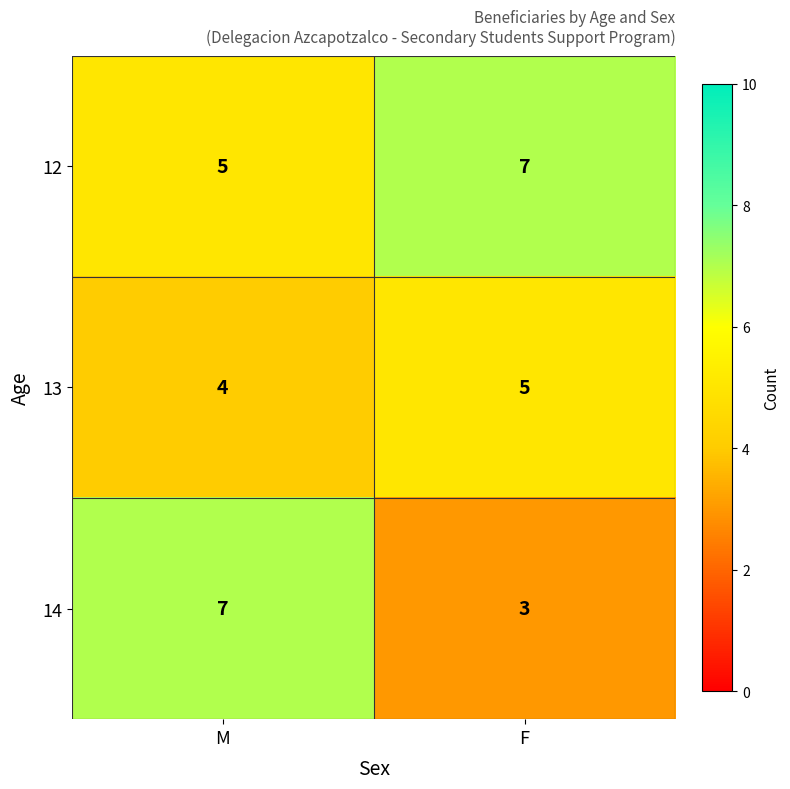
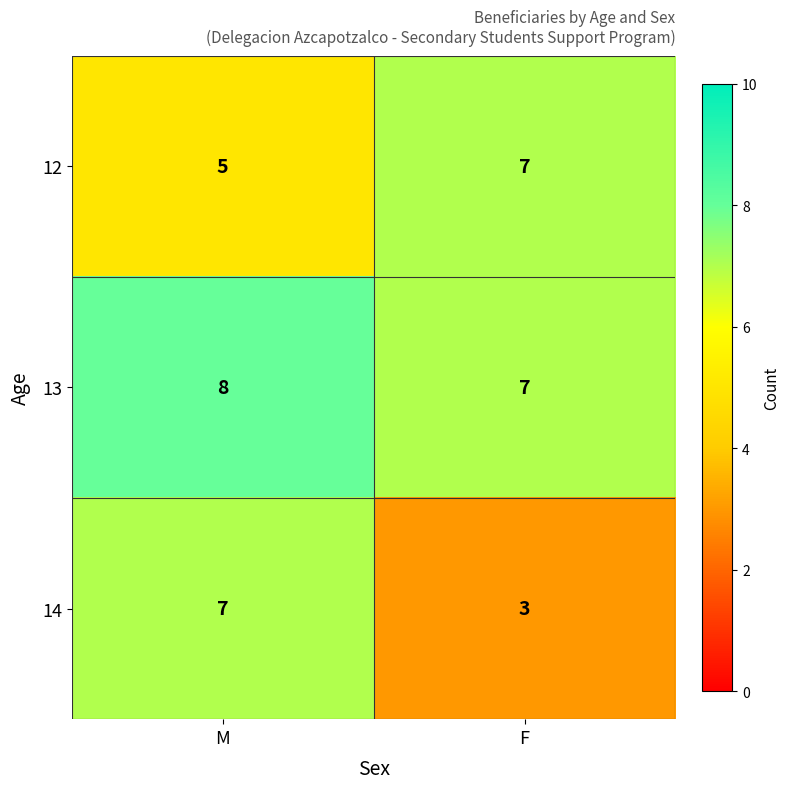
13, M: 4 -> 8
13, F: 5 -> 7
